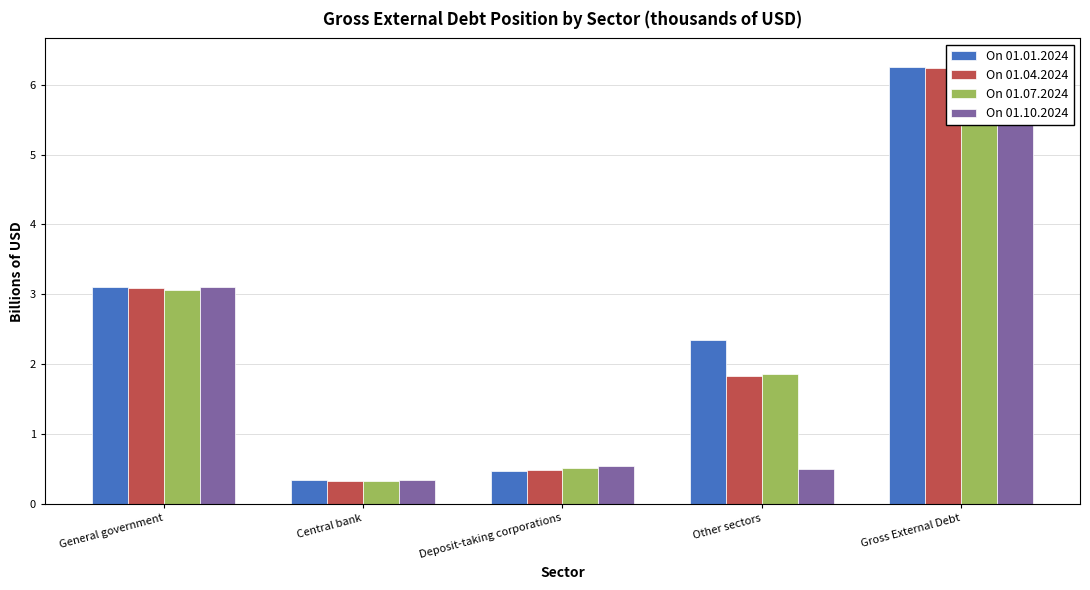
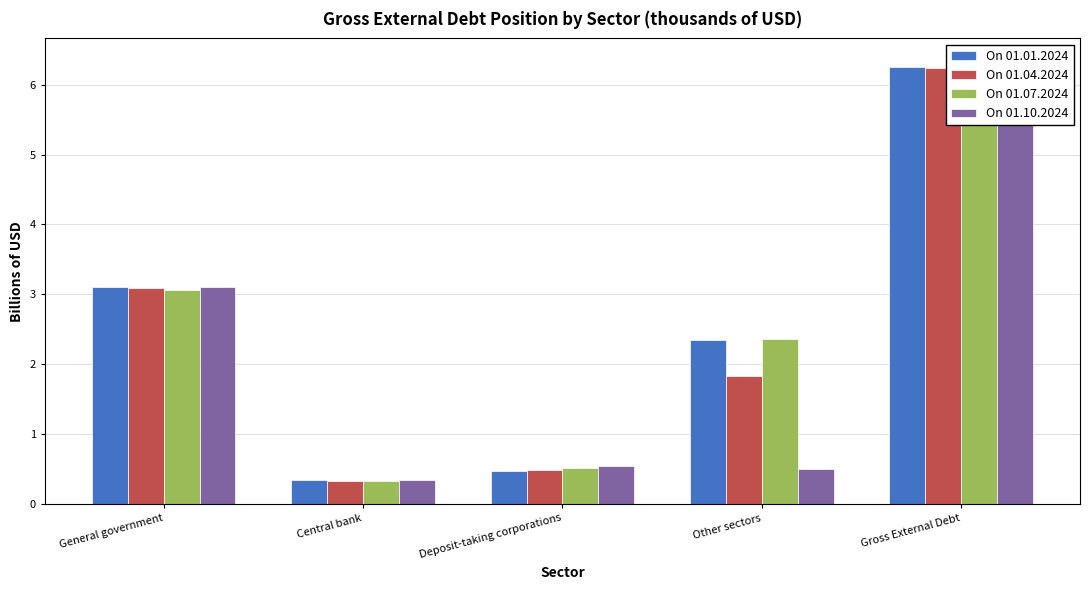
On 01.07.2024, Other sectors: 1.9 -> 2.4
